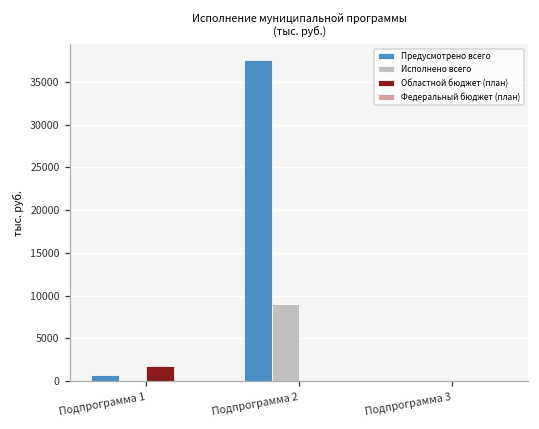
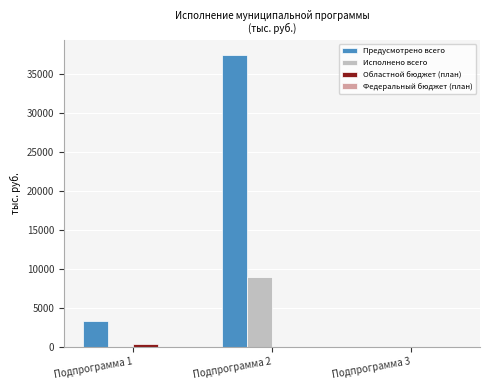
Предусмотрено всего, Подпрограмма 1: 1000 -> 3000
Областной бюджет (план), Подпрограмма 1: 2000 -> 0
